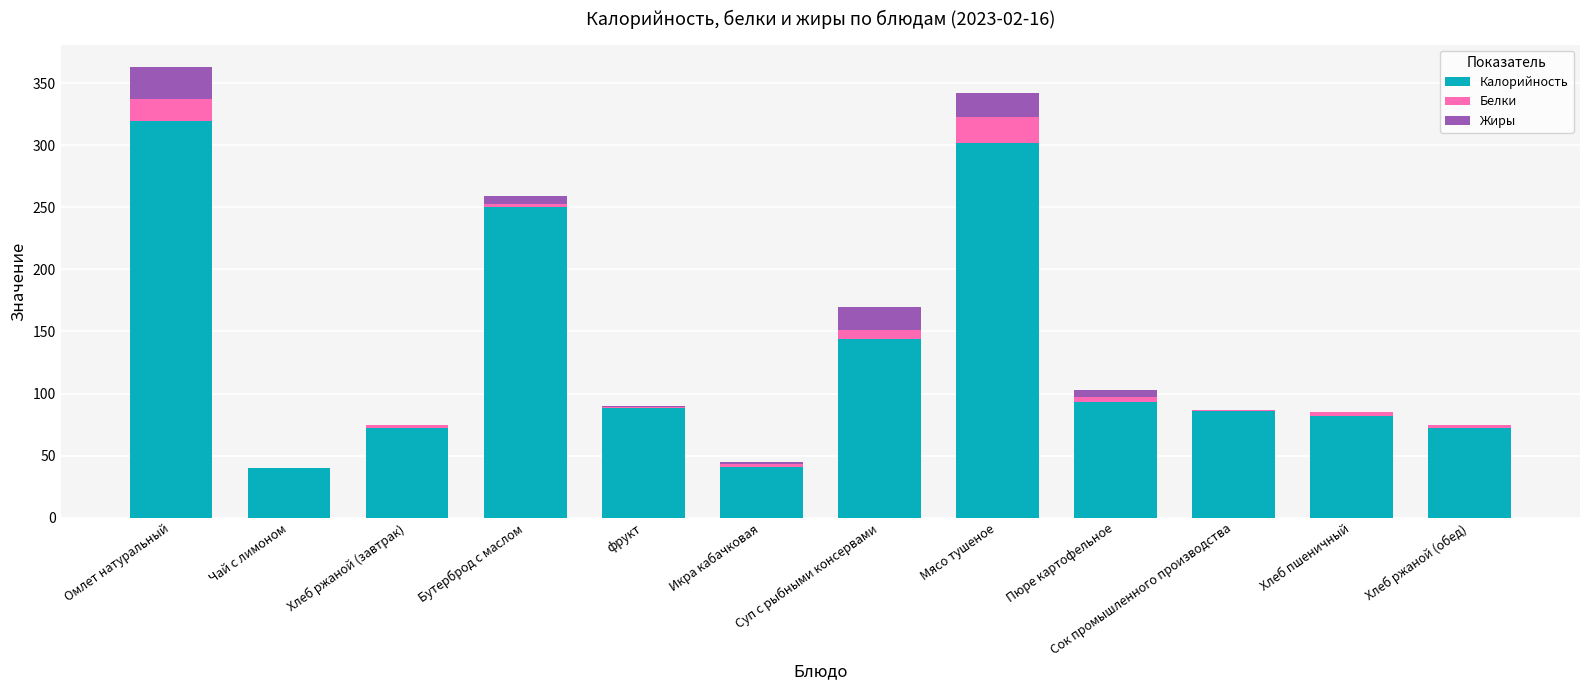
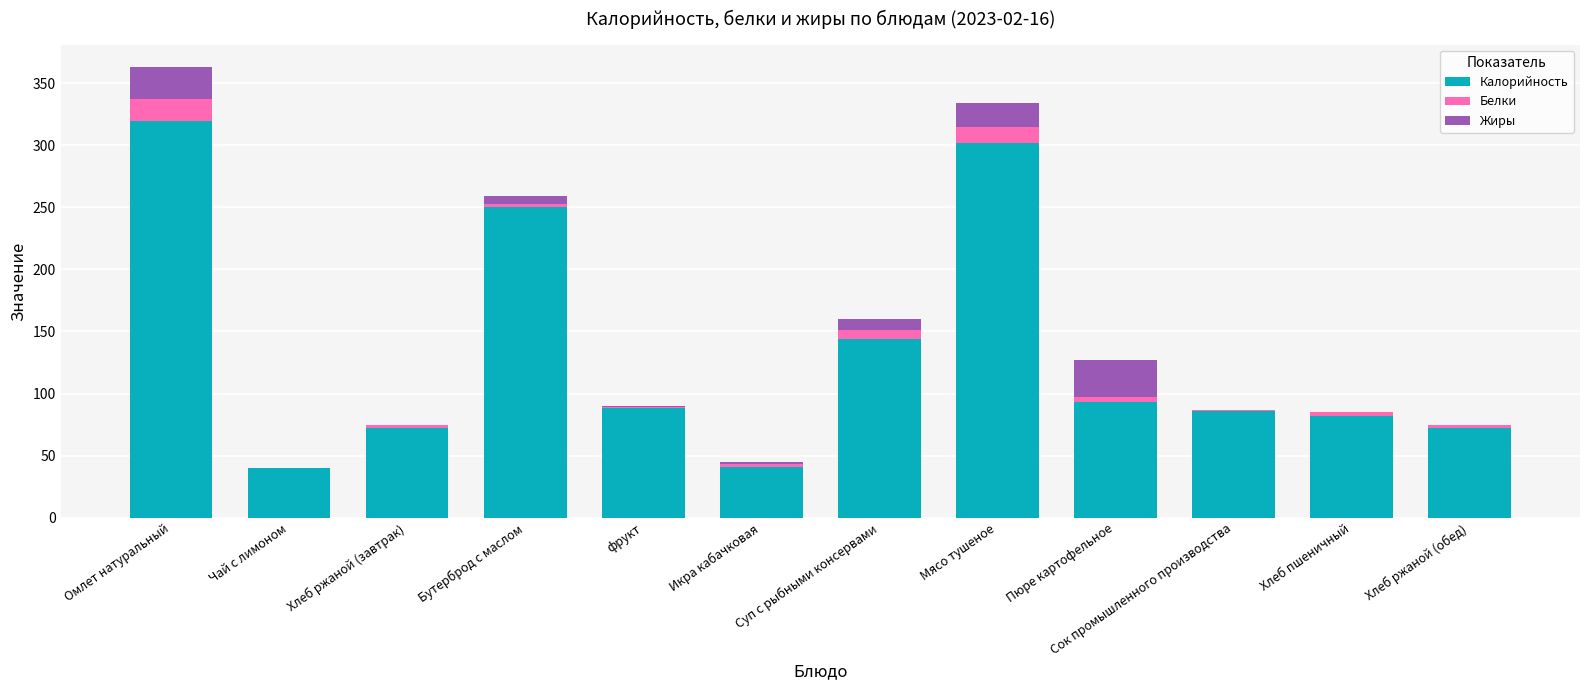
Жиры, Суп с рыбными консервами: 19 -> 9
Белки, Мясо тушеное: 21 -> 13
Жиры, Пюре картофельное: 6 -> 30
